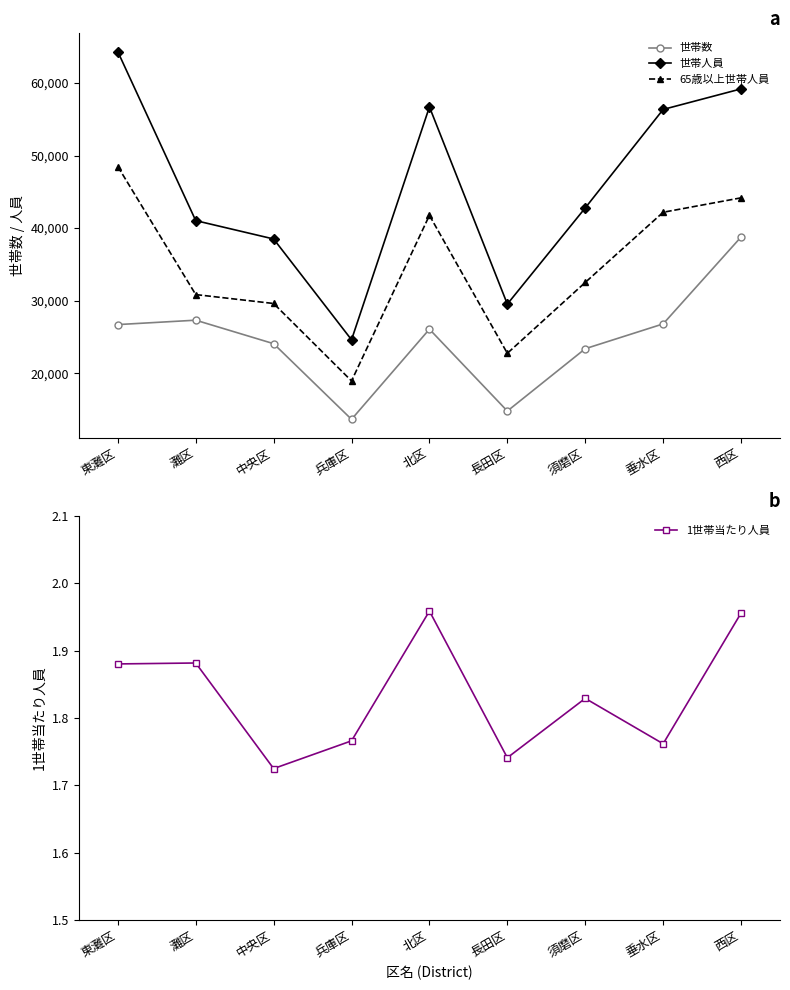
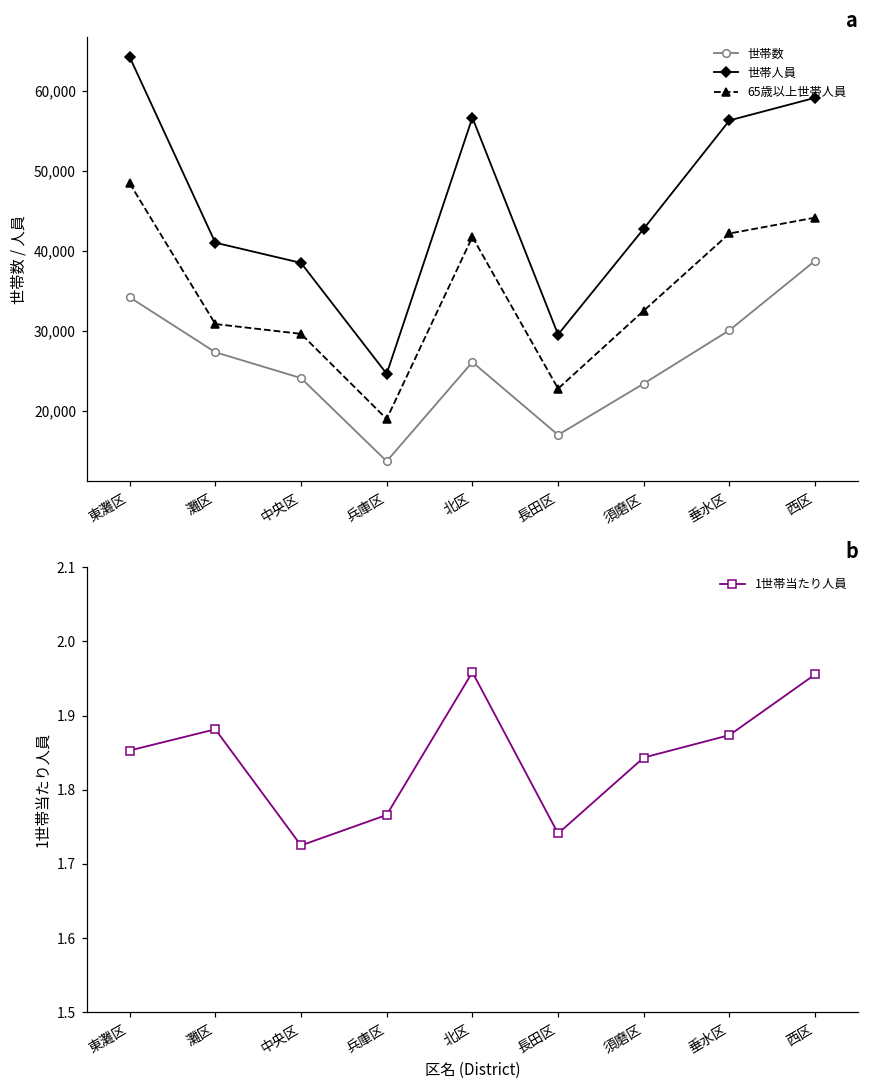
a, 世帯数, 東灘区: 27,000 -> 34,000
a, 世帯数, 長田区: 15,000 -> 17,000
a, 世帯数, 垂水区: 27,000 -> 30,000
b, 東灘区: 1.88 -> 1.85
b, 須磨区: 1.83 -> 1.84
b, 垂水区: 1.76 -> 1.87
